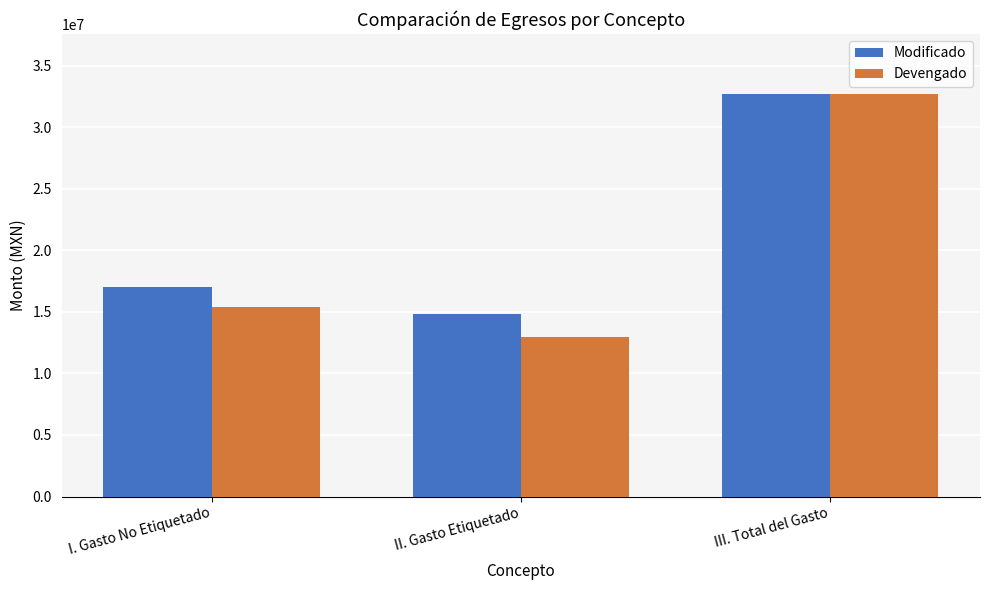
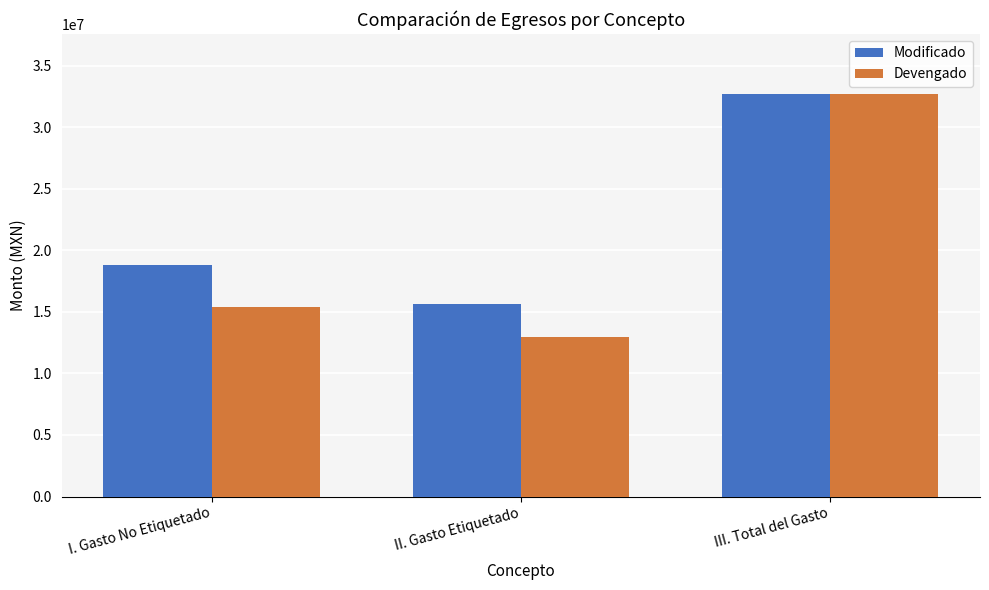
Modificado, I. Gasto No Etiquetado: 17000000 -> 18800000
Modificado, II. Gasto Etiquetado: 14900000 -> 15600000
